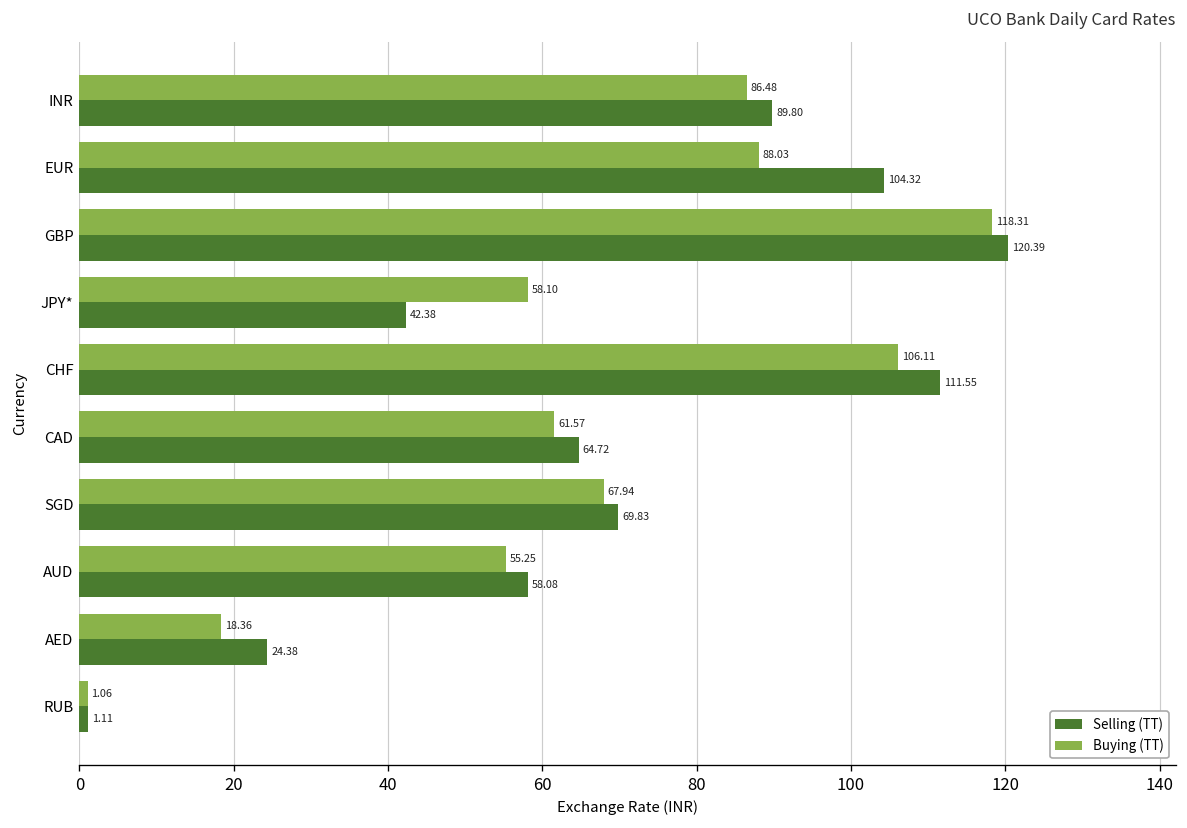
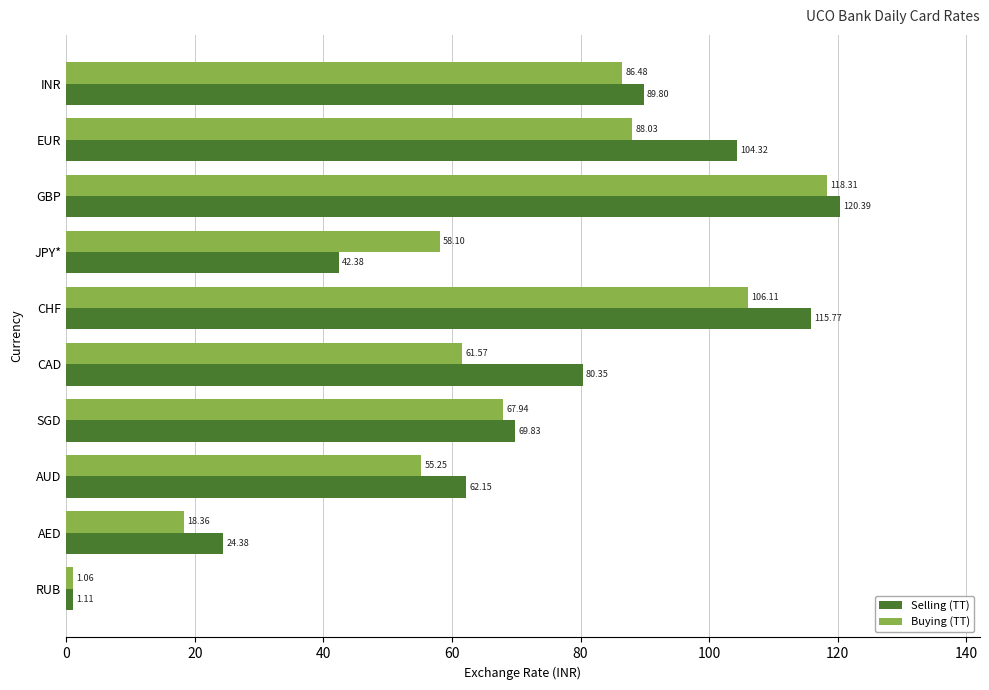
Selling (TT), CHF: 111.55 -> 115.77
Selling (TT), CAD: 64.72 -> 80.35
Selling (TT), AUD: 58.08 -> 62.15
